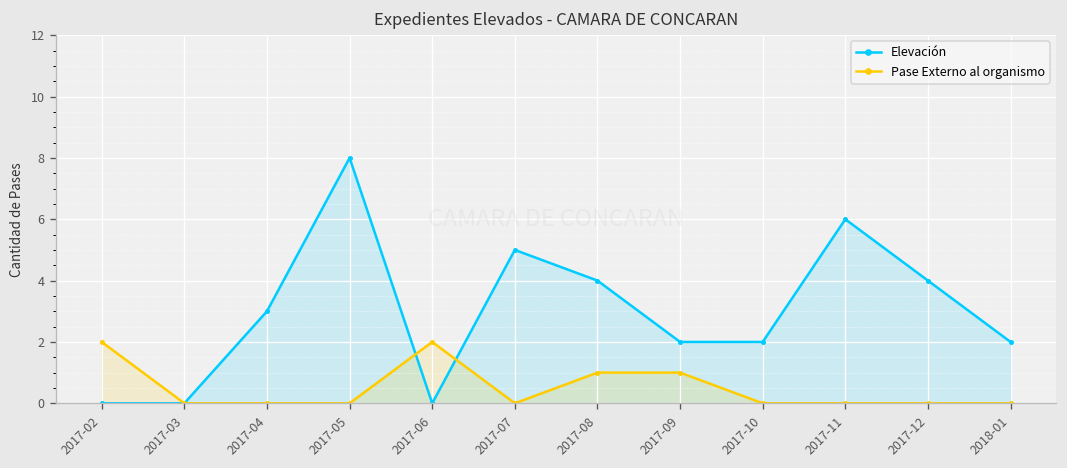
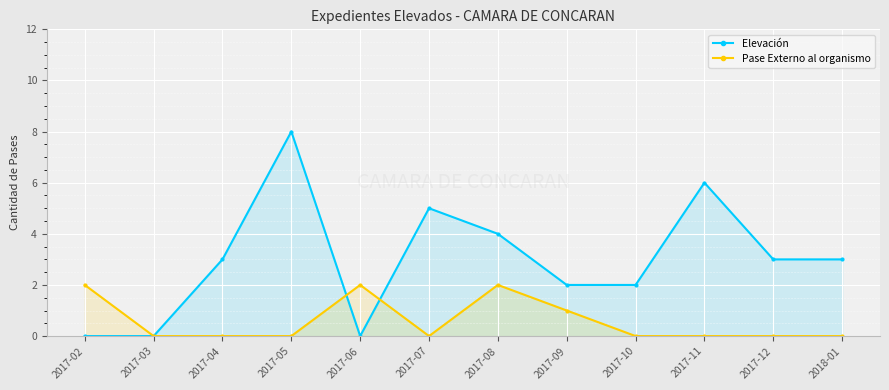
Pase Externo al organismo, 2017-08: 1 -> 2
Elevación, 2017-12: 4 -> 3
Elevación, 2018-01: 2 -> 3
